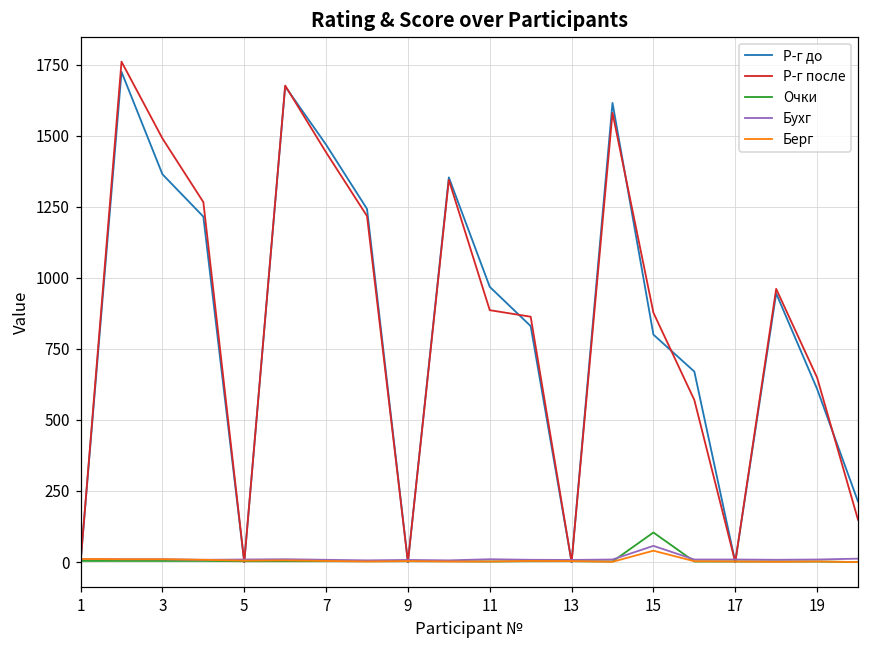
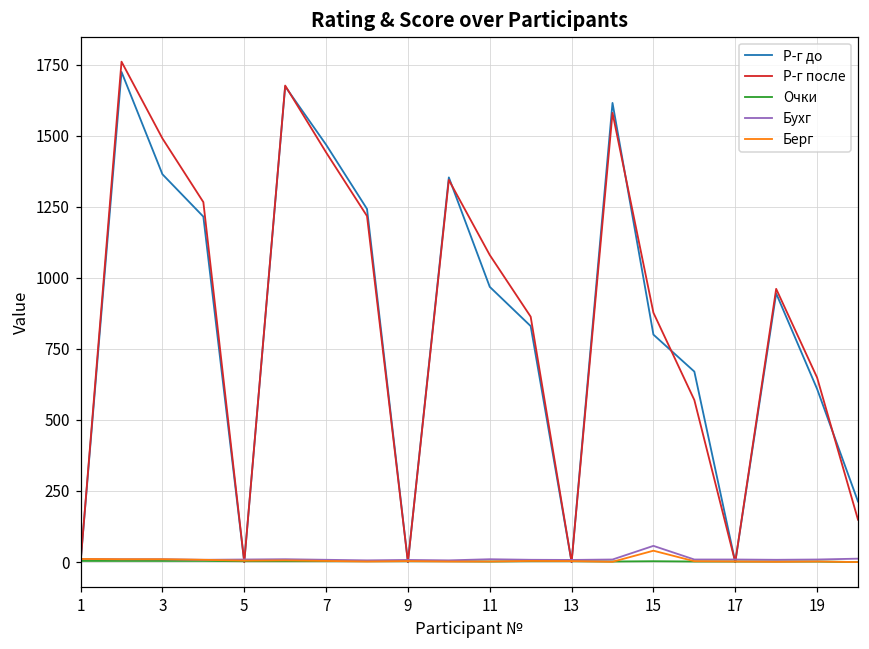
Р-г после, 11: 890 -> 1080
Очки, 15: 100 -> 0
